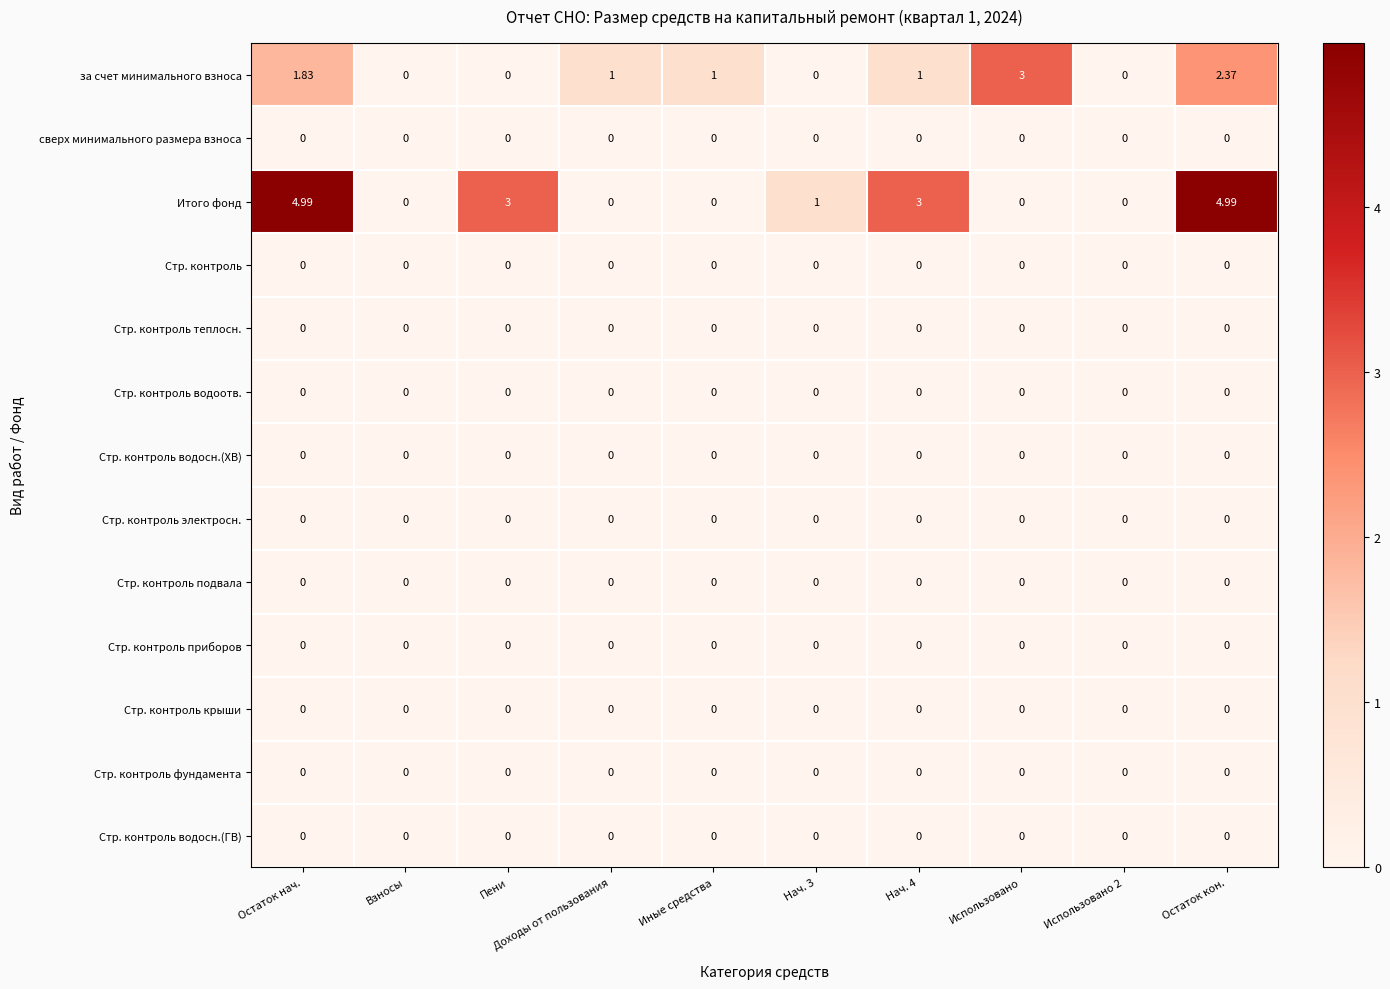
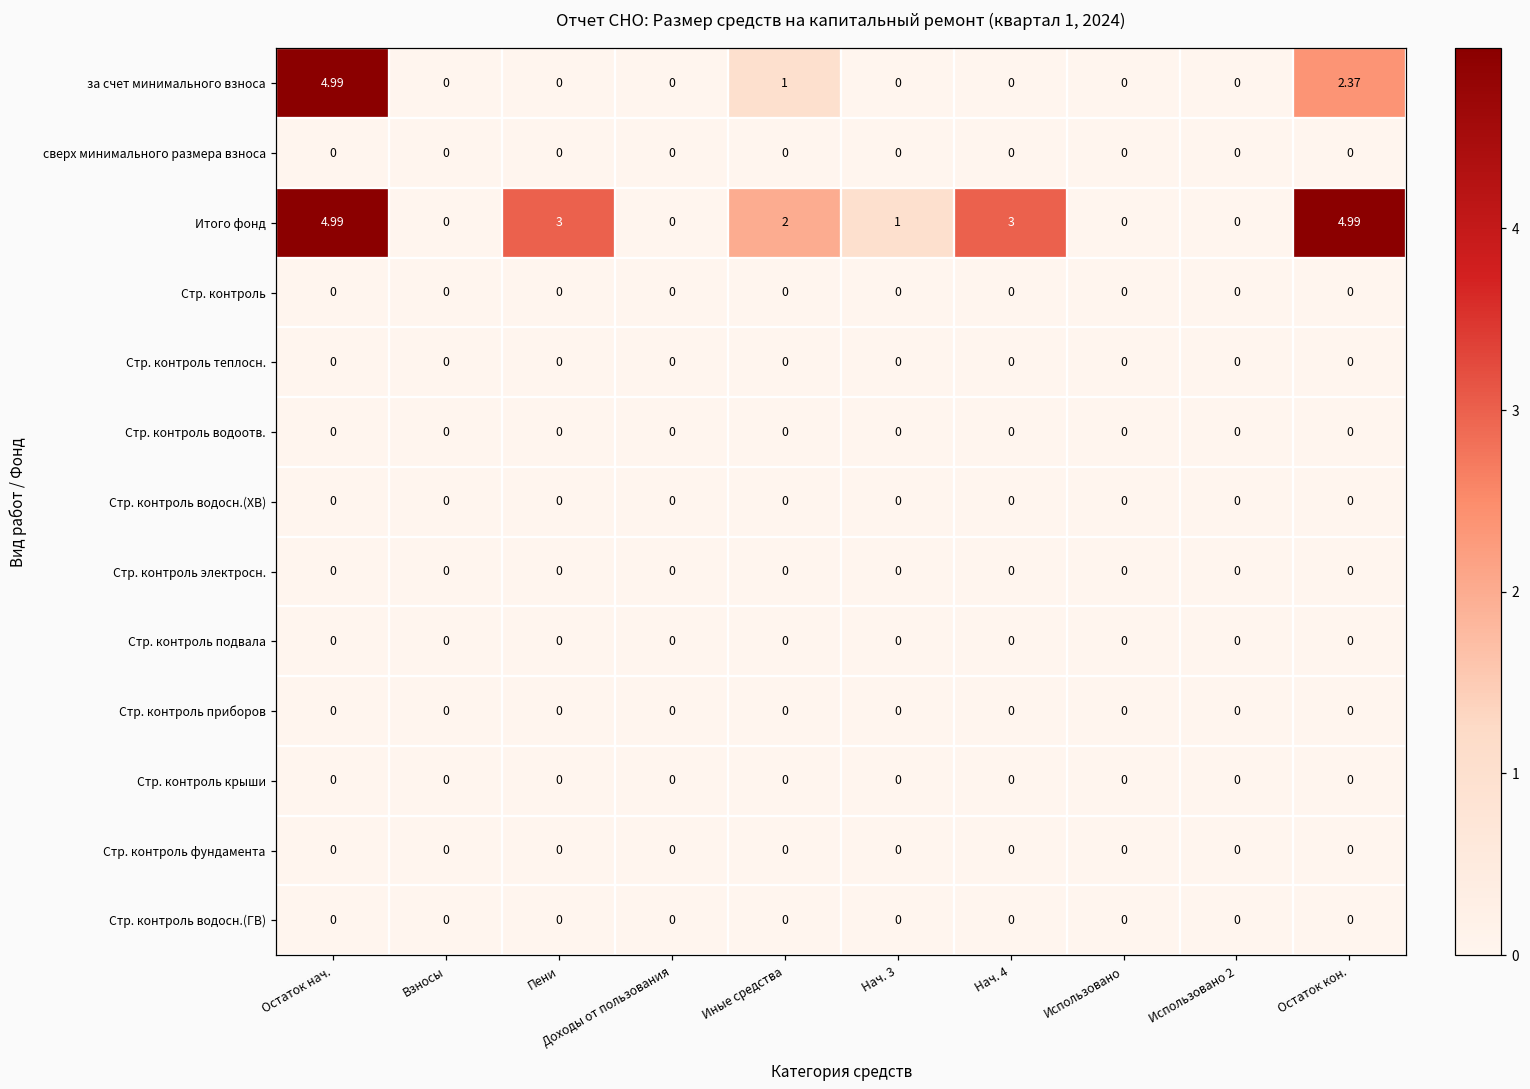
за счет минимального взноса, Остаток нач.: 1.83 -> 4.99
за счет минимального взноса, Доходы от пользования: 1 -> 0
за счет минимального взноса, Нач. 4: 1 -> 0
за счет минимального взноса, Использовано: 3 -> 0
Итого фонд, Иные средства: 0 -> 2
